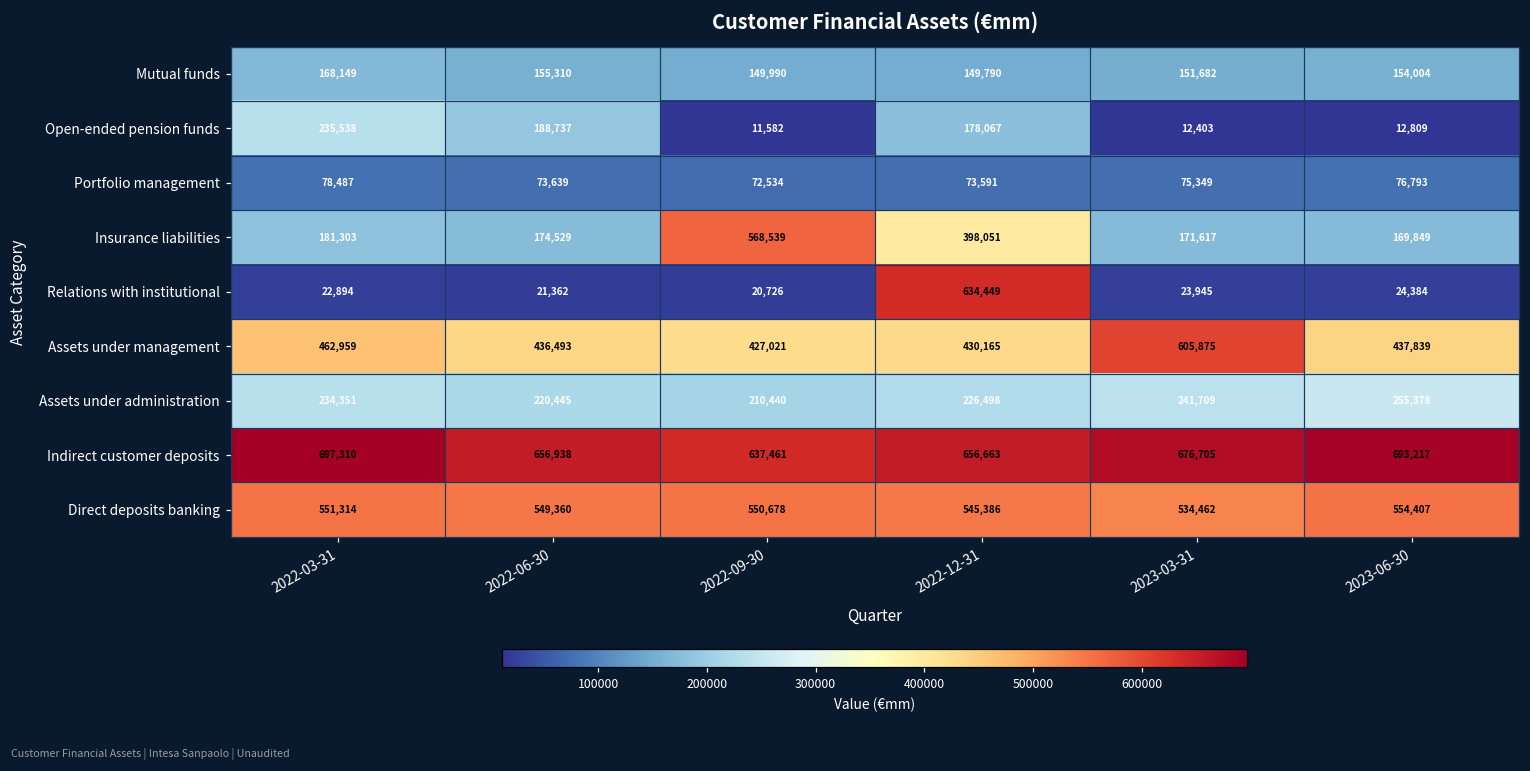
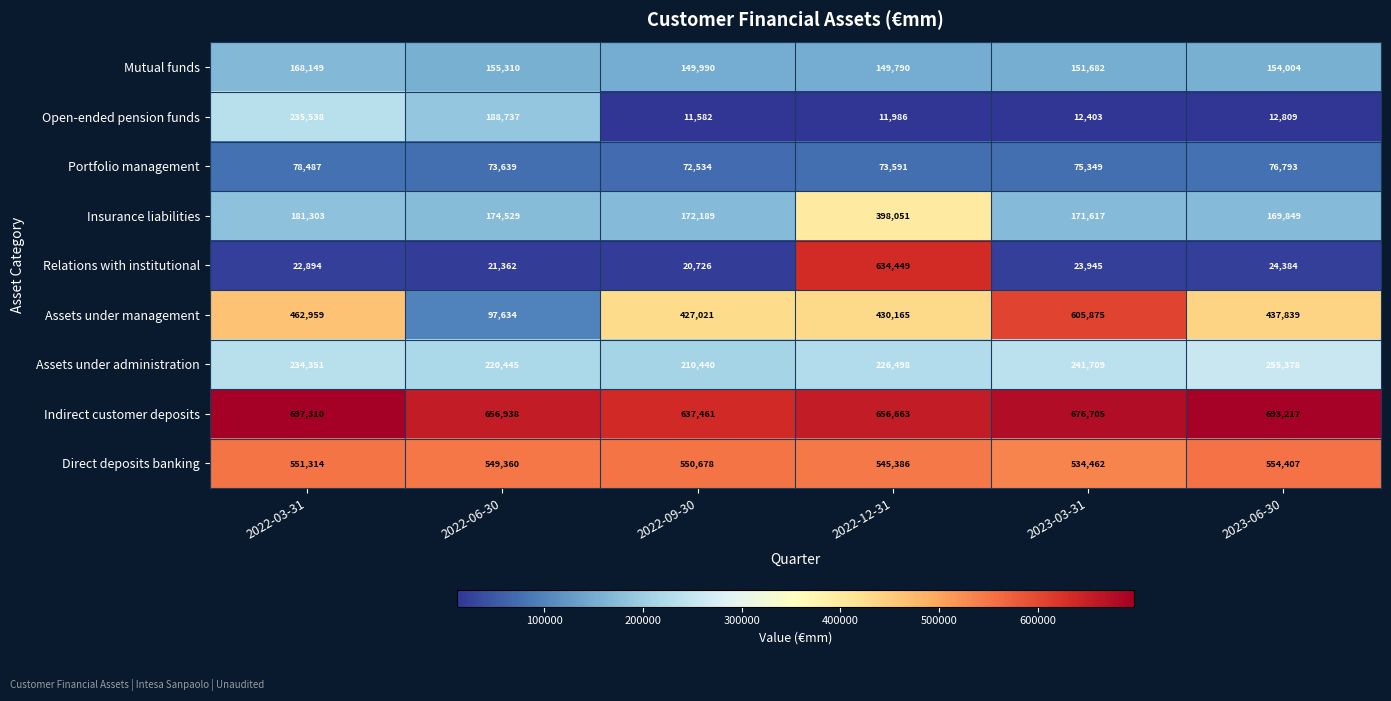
Open-ended pension funds, 2022-12-31: 178,067 -> 11,986
Insurance liabilities, 2022-09-30: 568,539 -> 172,189
Assets under management, 2022-06-30: 436,493 -> 97,634
